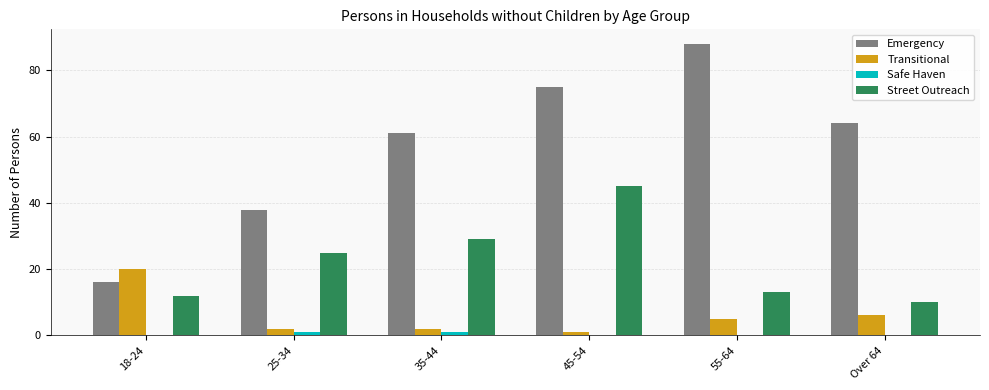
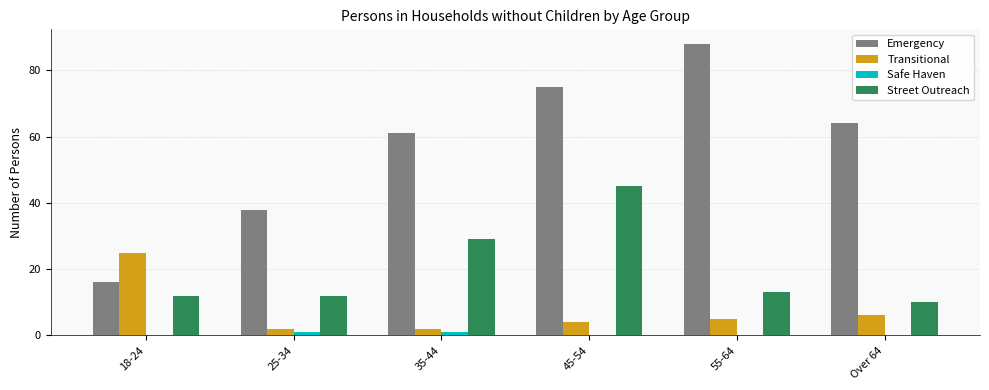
Transitional, 18-24: 20 -> 25
Street Outreach, 25-34: 25 -> 12
Transitional, 45-54: 1 -> 4
